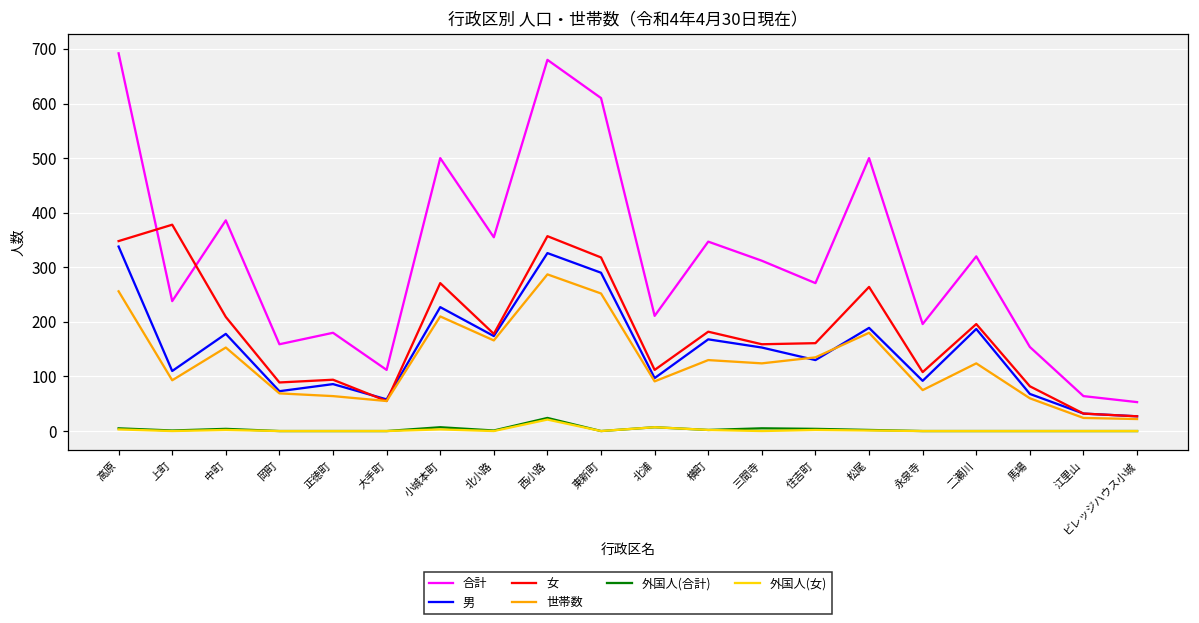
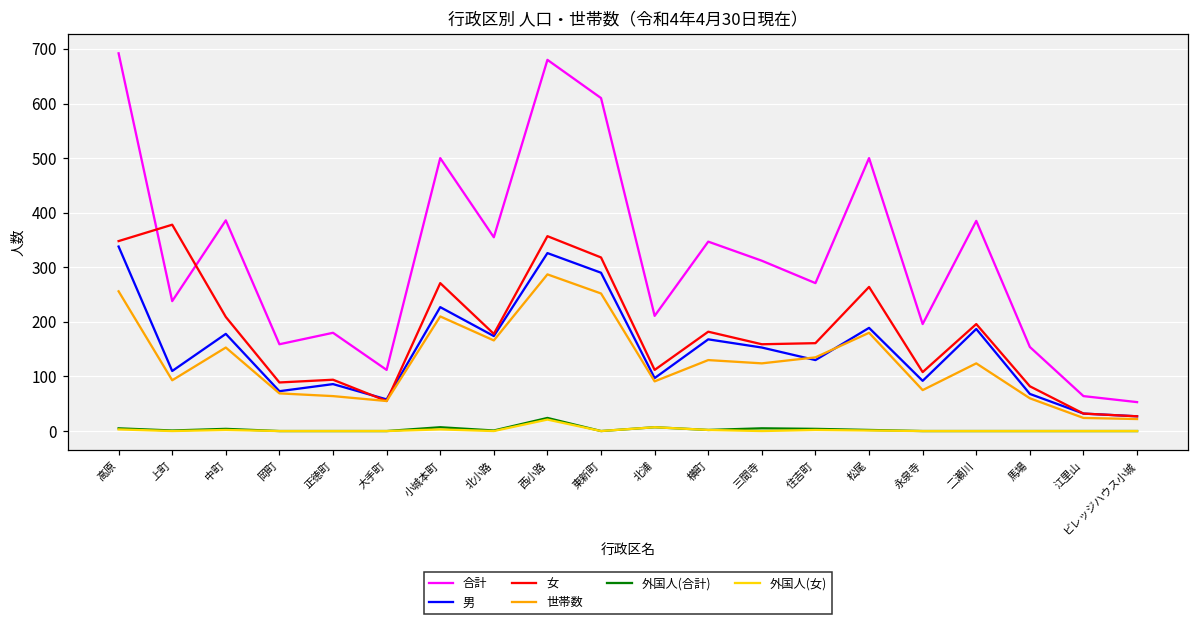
合計, 二瀬川: 320 -> 390
